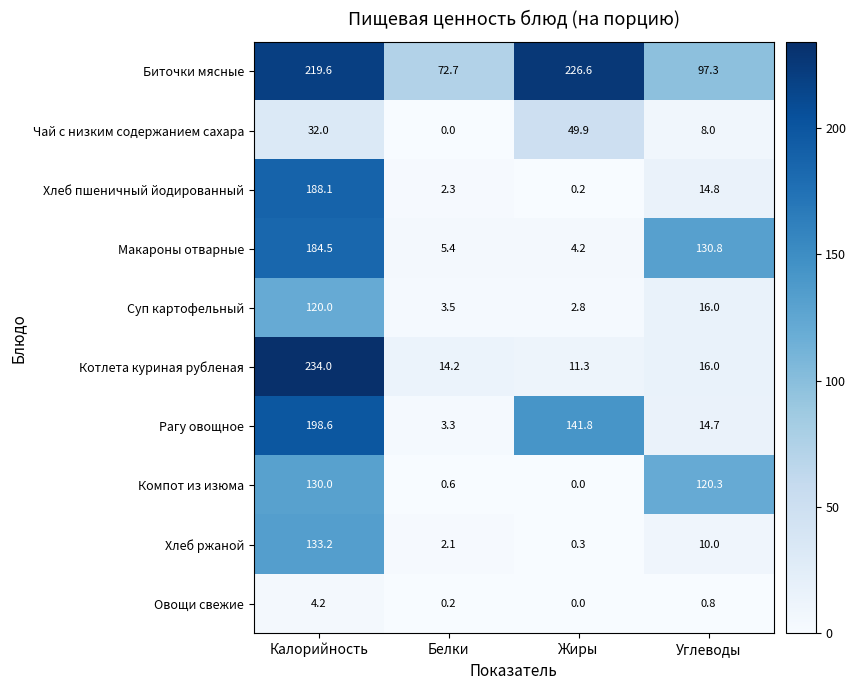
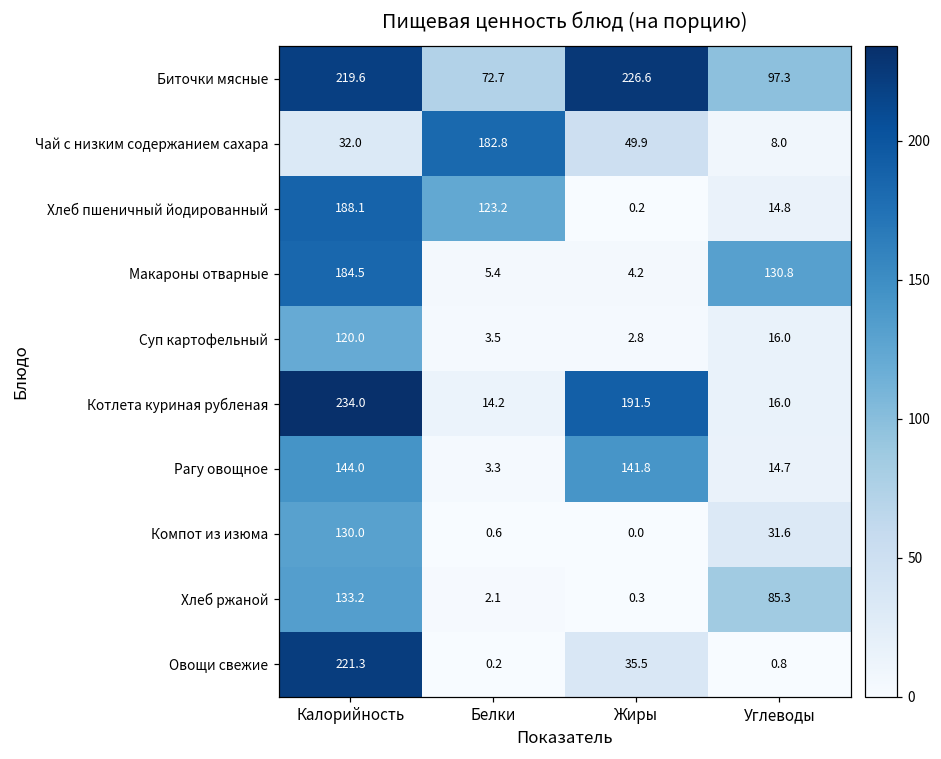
Чай с низким содержанием сахара, Белки: 0.0 -> 182.8
Хлеб пшеничный йодированный, Белки: 2.3 -> 123.2
Котлета куриная рубленая, Жиры: 11.3 -> 191.5
Рагу овощное, Калорийность: 198.6 -> 144.0
Компот из изюма, Углеводы: 120.3 -> 31.6
Хлеб ржаной, Углеводы: 10.0 -> 85.3
Овощи свежие, Калорийность: 4.2 -> 221.3
Овощи свежие, Жиры: 0.0 -> 35.5
